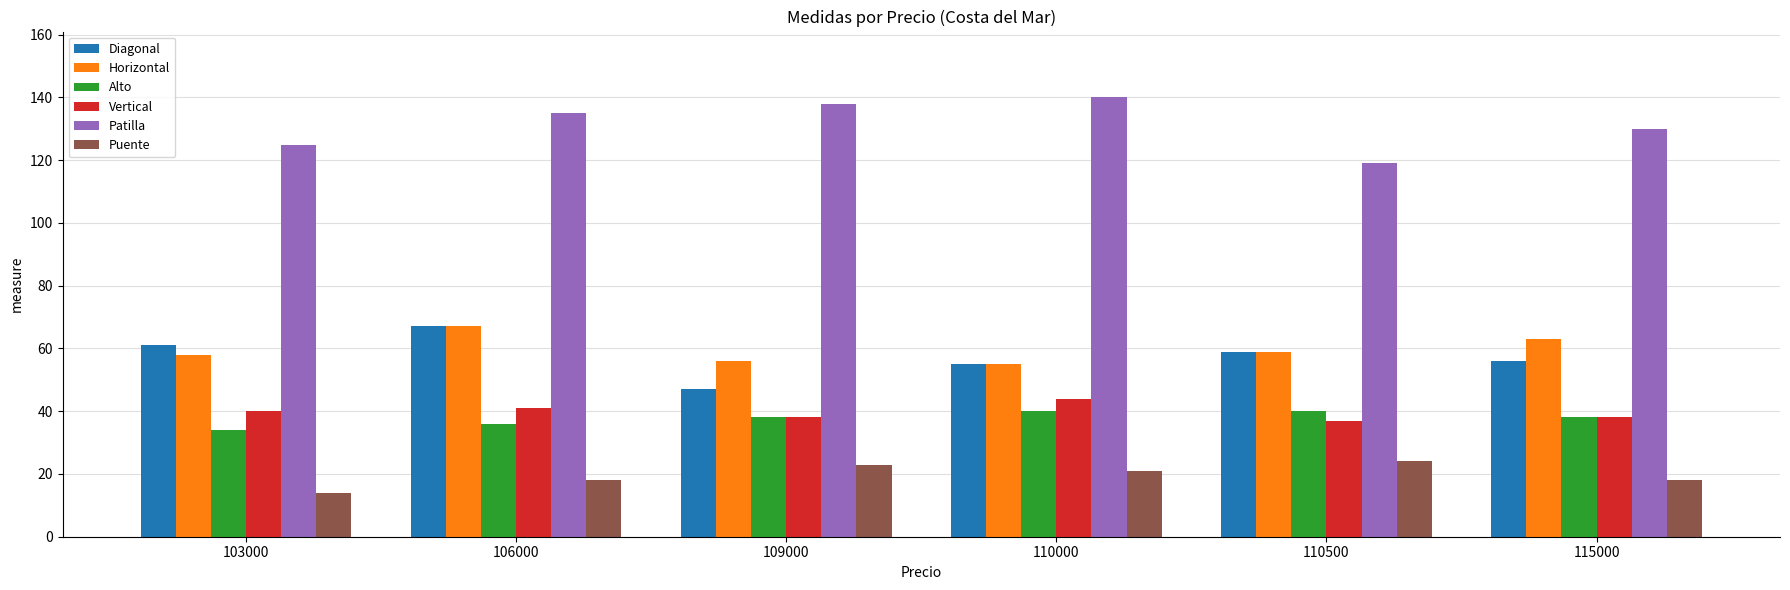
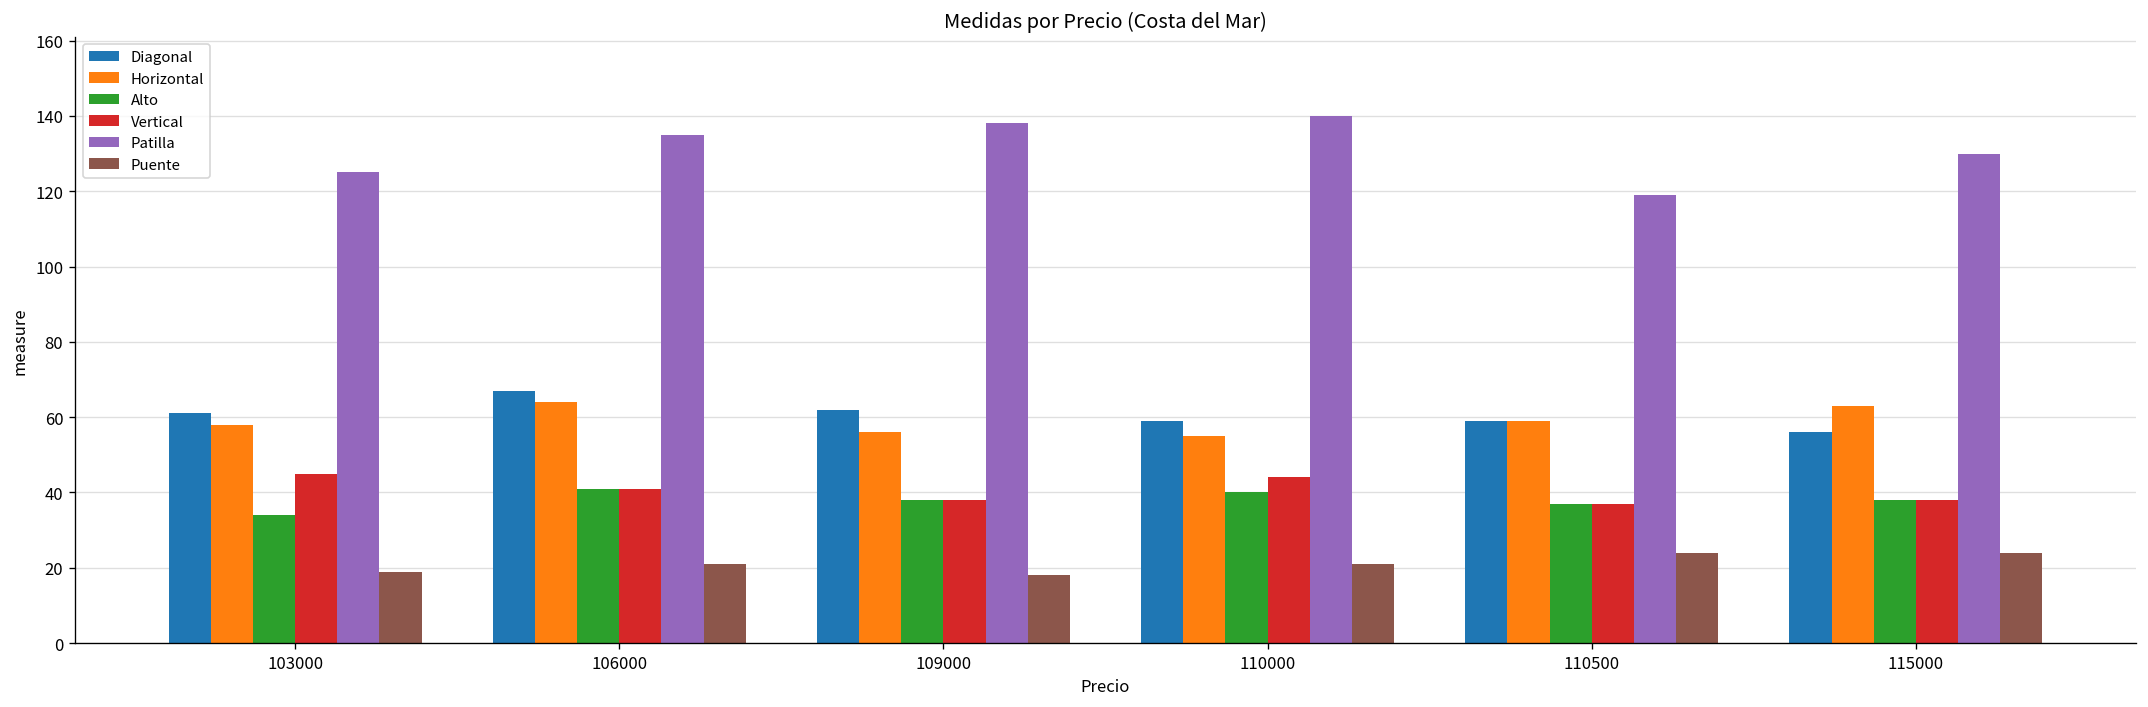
Vertical, 103000: 40 -> 45
Puente, 103000: 14 -> 19
Horizontal, 106000: 67 -> 64
Alto, 106000: 36 -> 41
Puente, 106000: 18 -> 21
Diagonal, 109000: 47 -> 62
Puente, 109000: 23 -> 18
Diagonal, 110000: 55 -> 59
Alto, 110500: 40 -> 37
Puente, 115000: 18 -> 24
